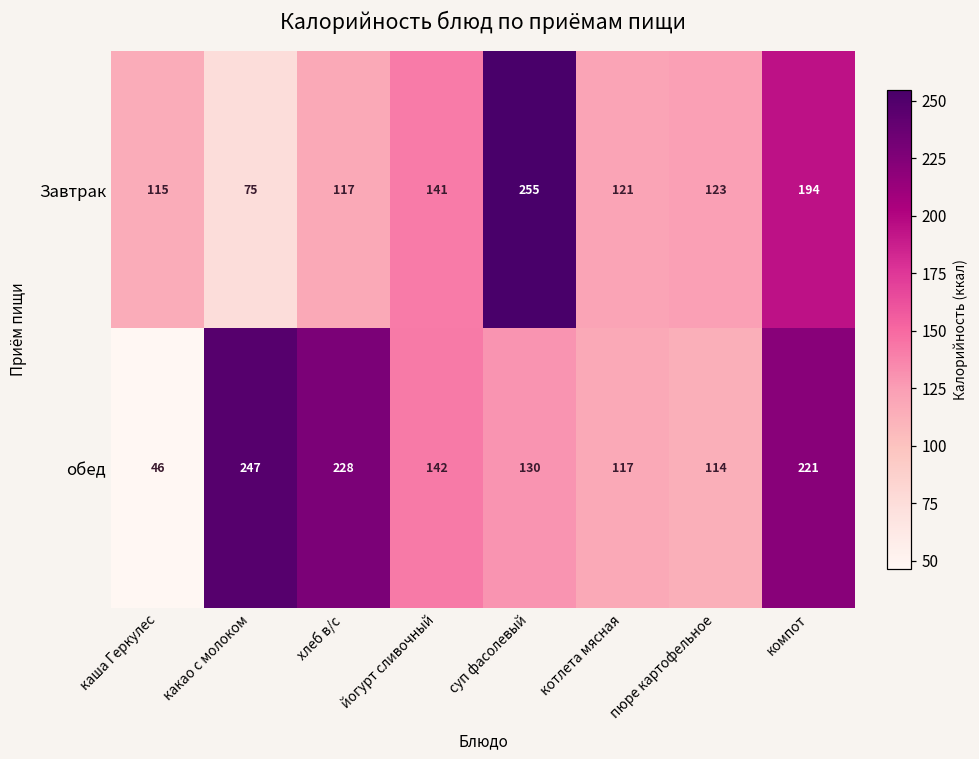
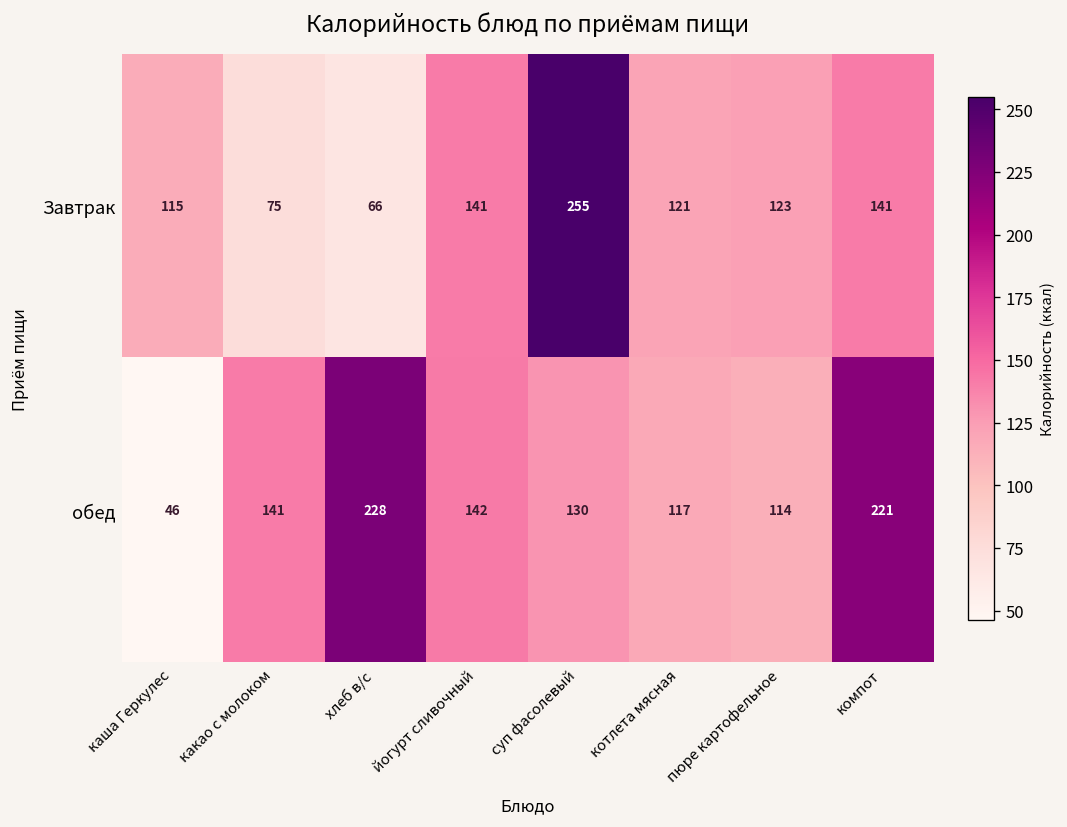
Завтрак, хлеб в/с: 117 -> 66
Завтрак, компот: 194 -> 141
обед, какао с молоком: 247 -> 141
